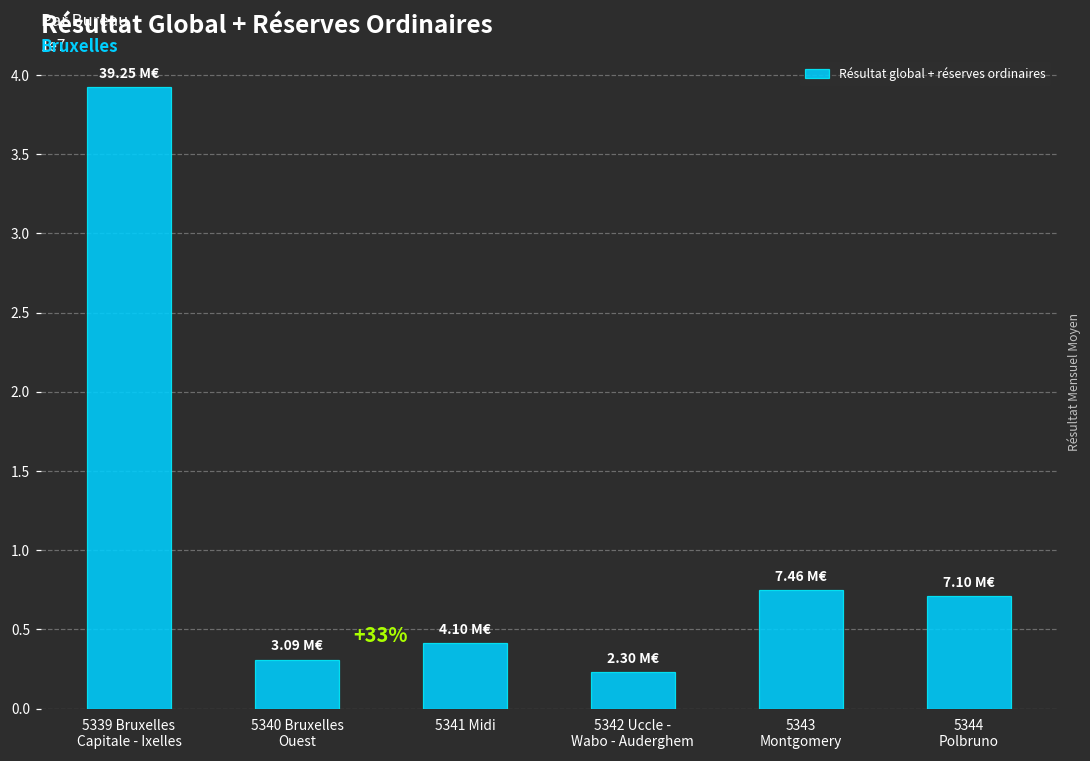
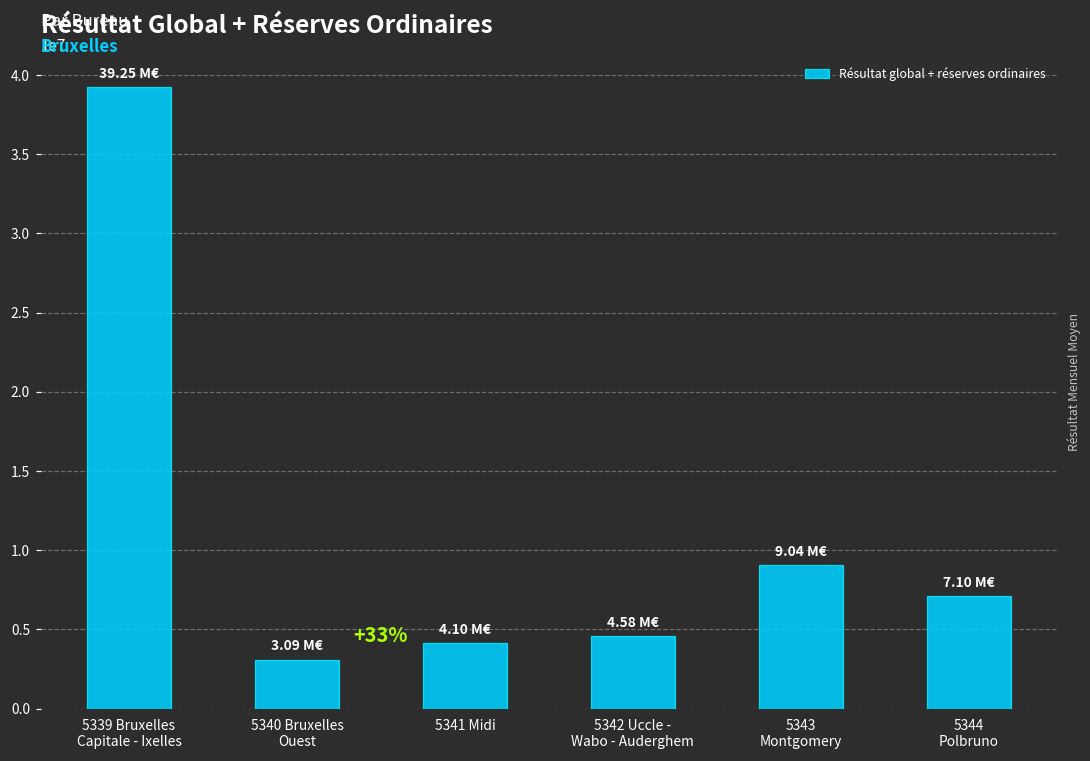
5342 Uccle - Wabo - Auderghem: 2.30 -> 4.58
5343 Montgomery: 7.46 -> 9.04
